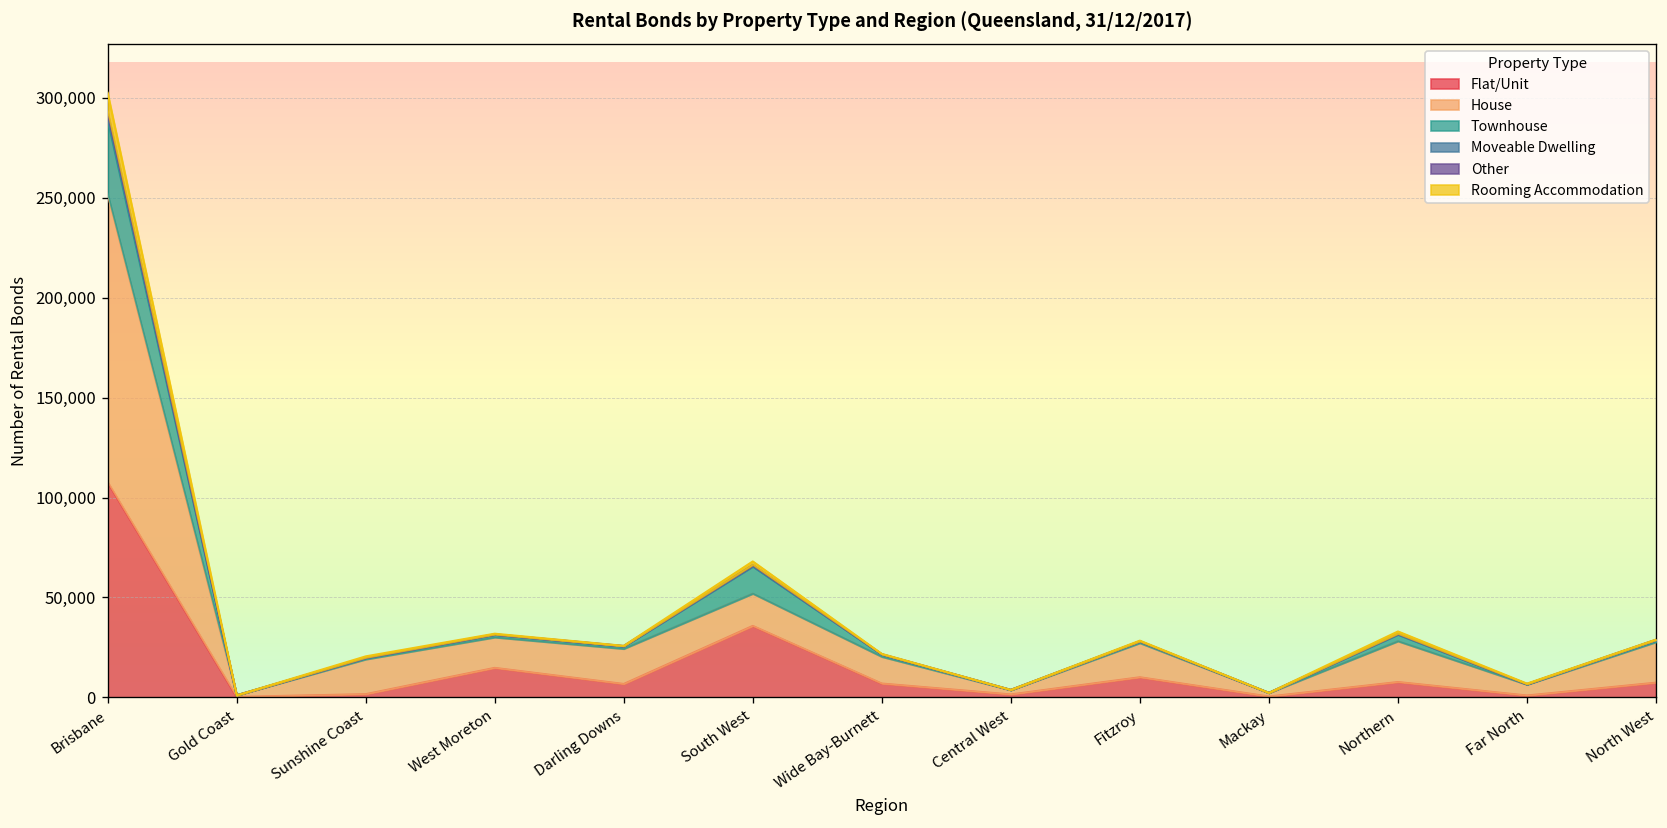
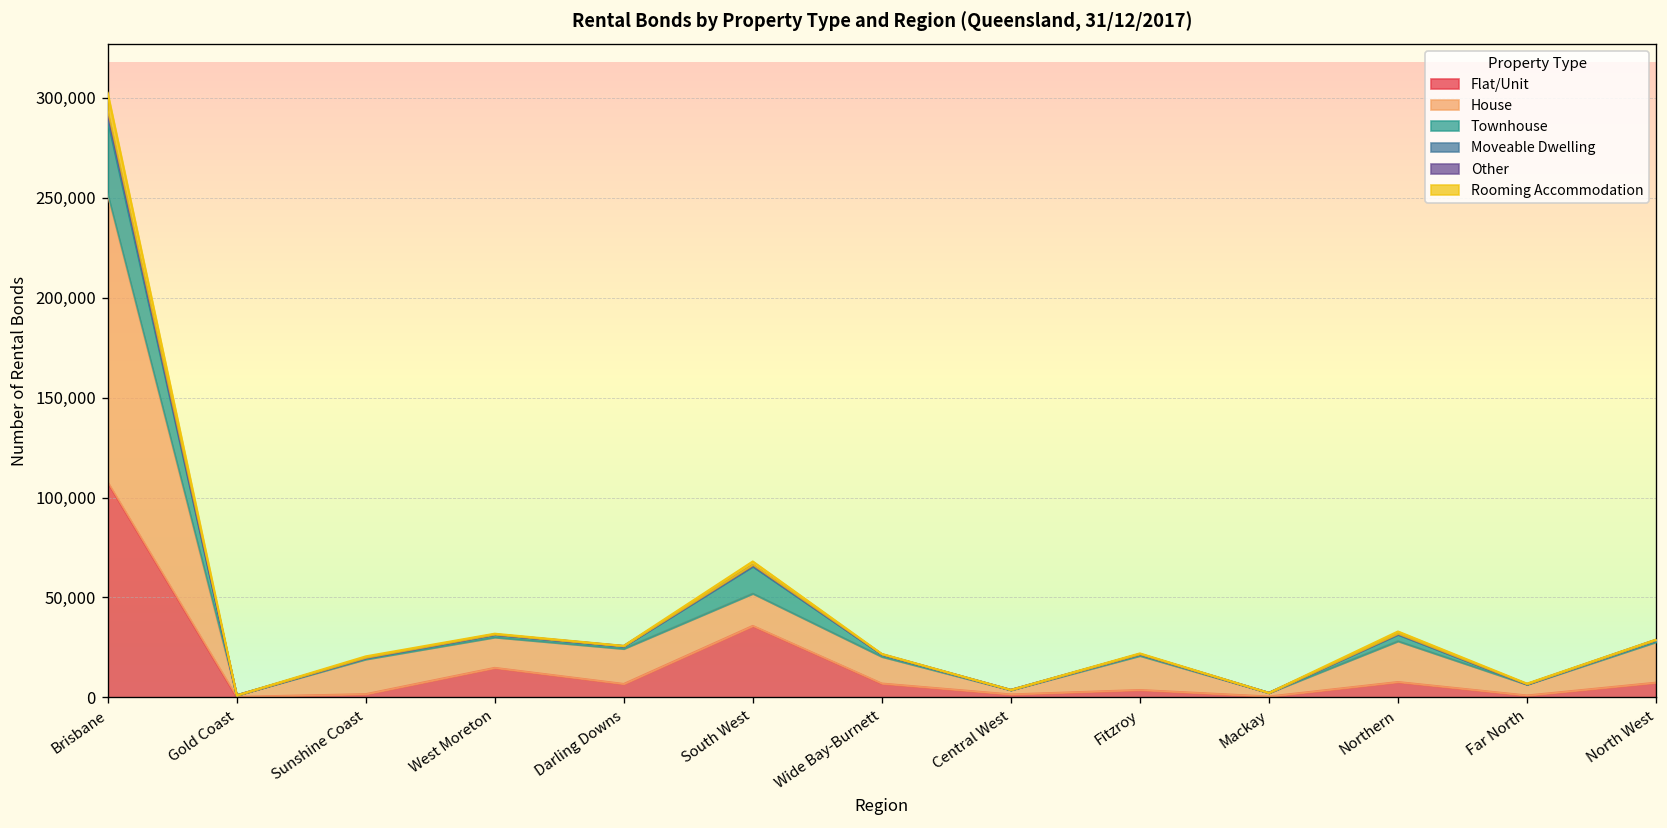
Flat/Unit, Fitzroy: 10,000 -> 4,000
